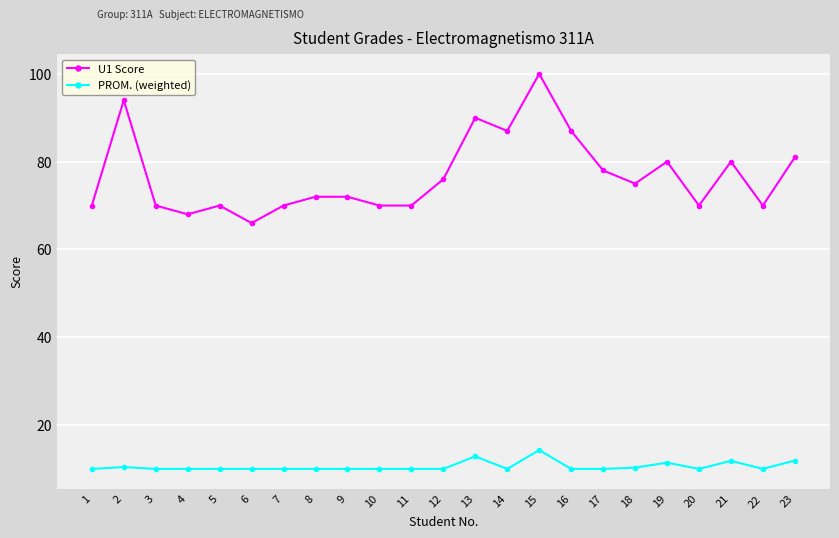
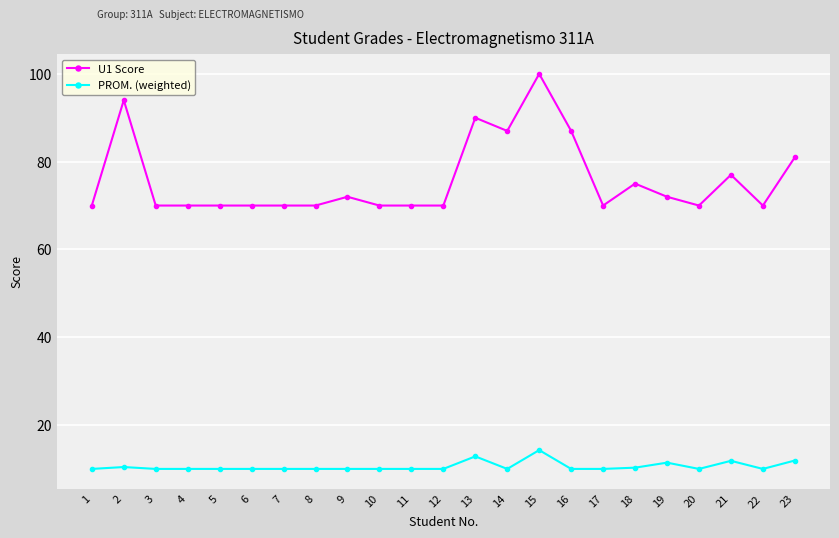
U1 Score, 4: 68 -> 70
U1 Score, 6: 66 -> 70
U1 Score, 8: 72 -> 70
U1 Score, 12: 76 -> 70
U1 Score, 17: 78 -> 70
U1 Score, 19: 80 -> 72
U1 Score, 21: 80 -> 77
